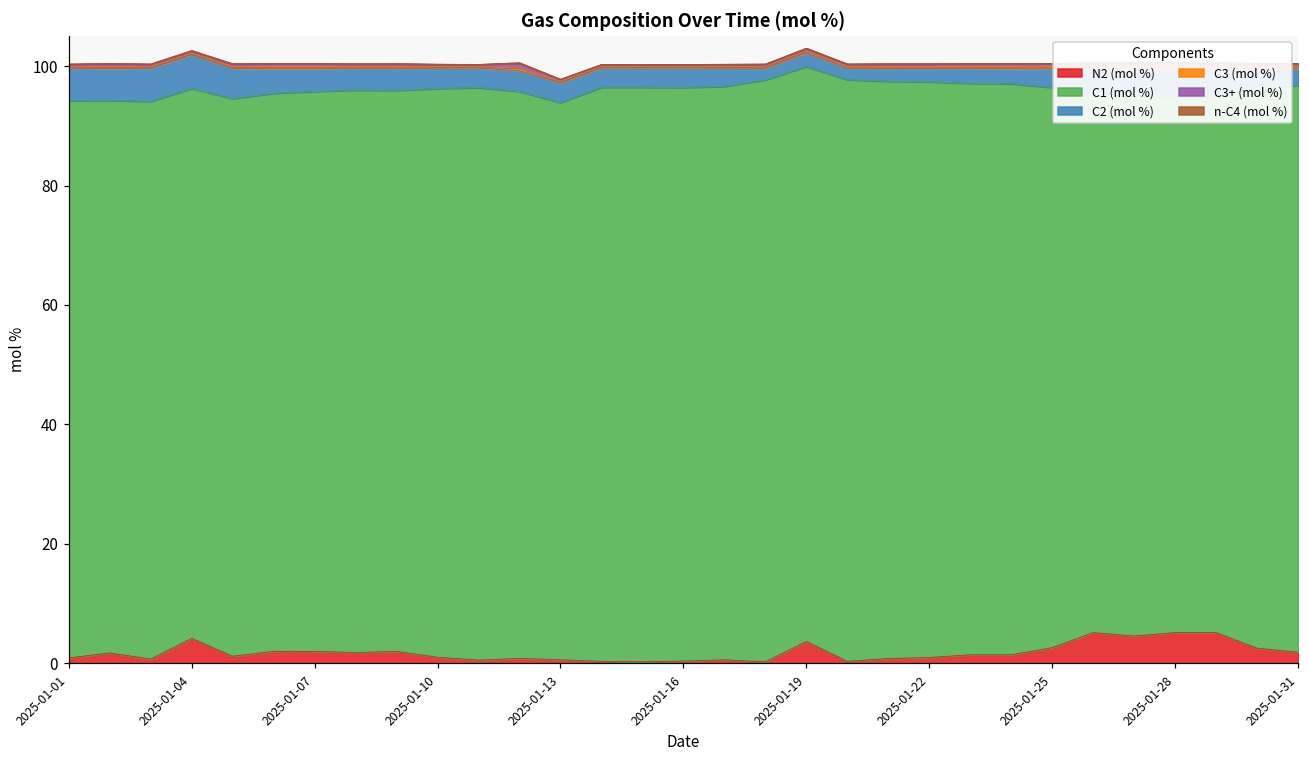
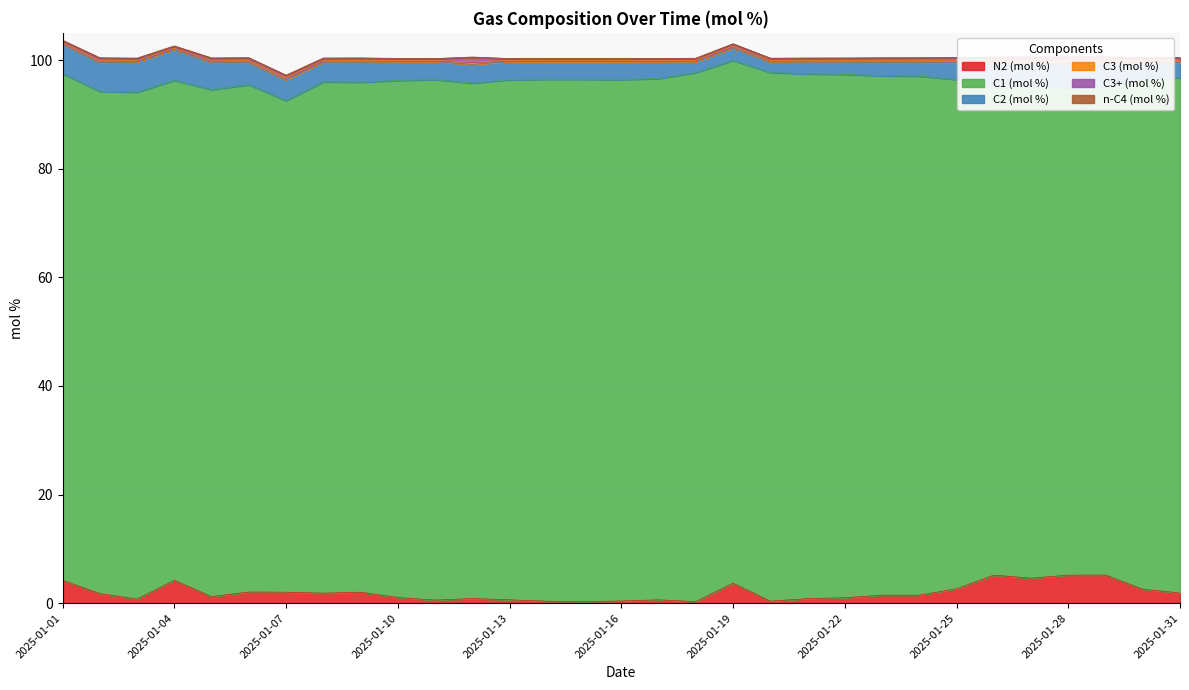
N2 (mol %), 2025-01-01: 1 -> 4
C1 (mol %), 2025-01-07: 94 -> 91
C1 (mol %), 2025-01-13: 93 -> 96
